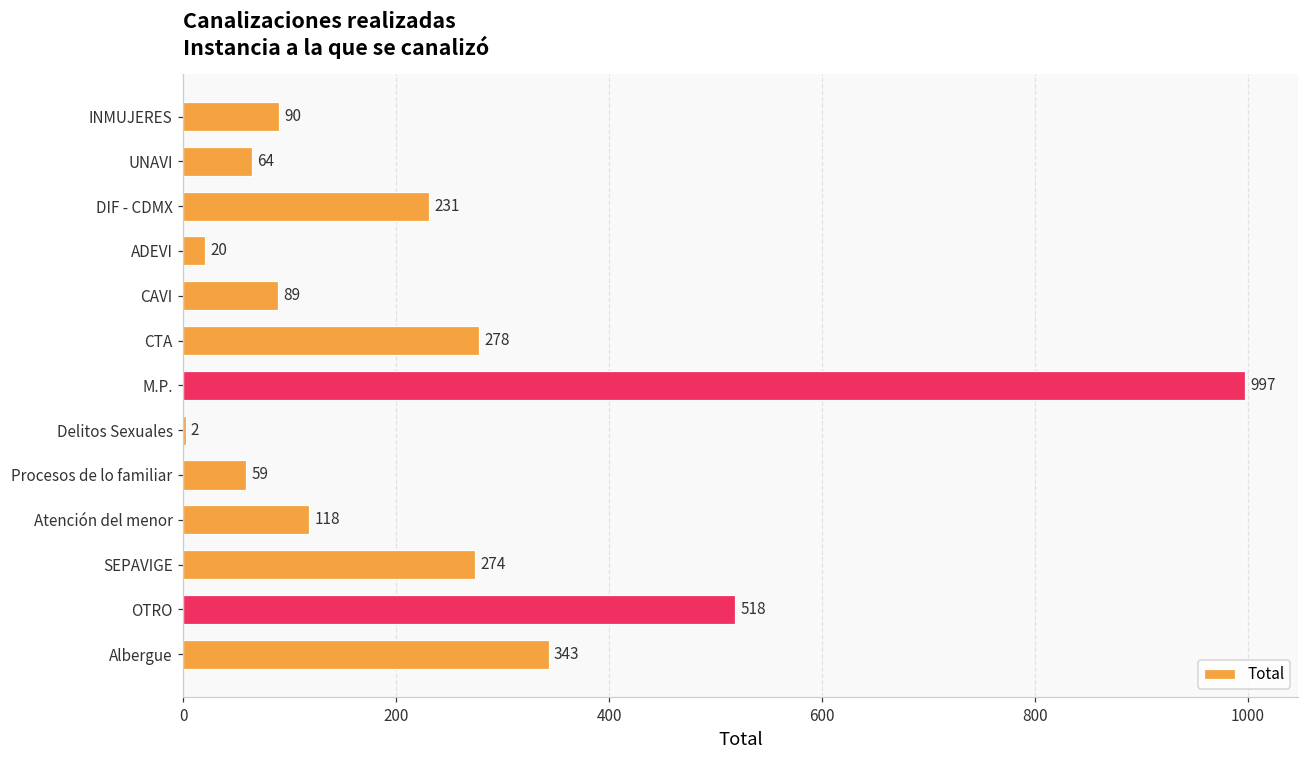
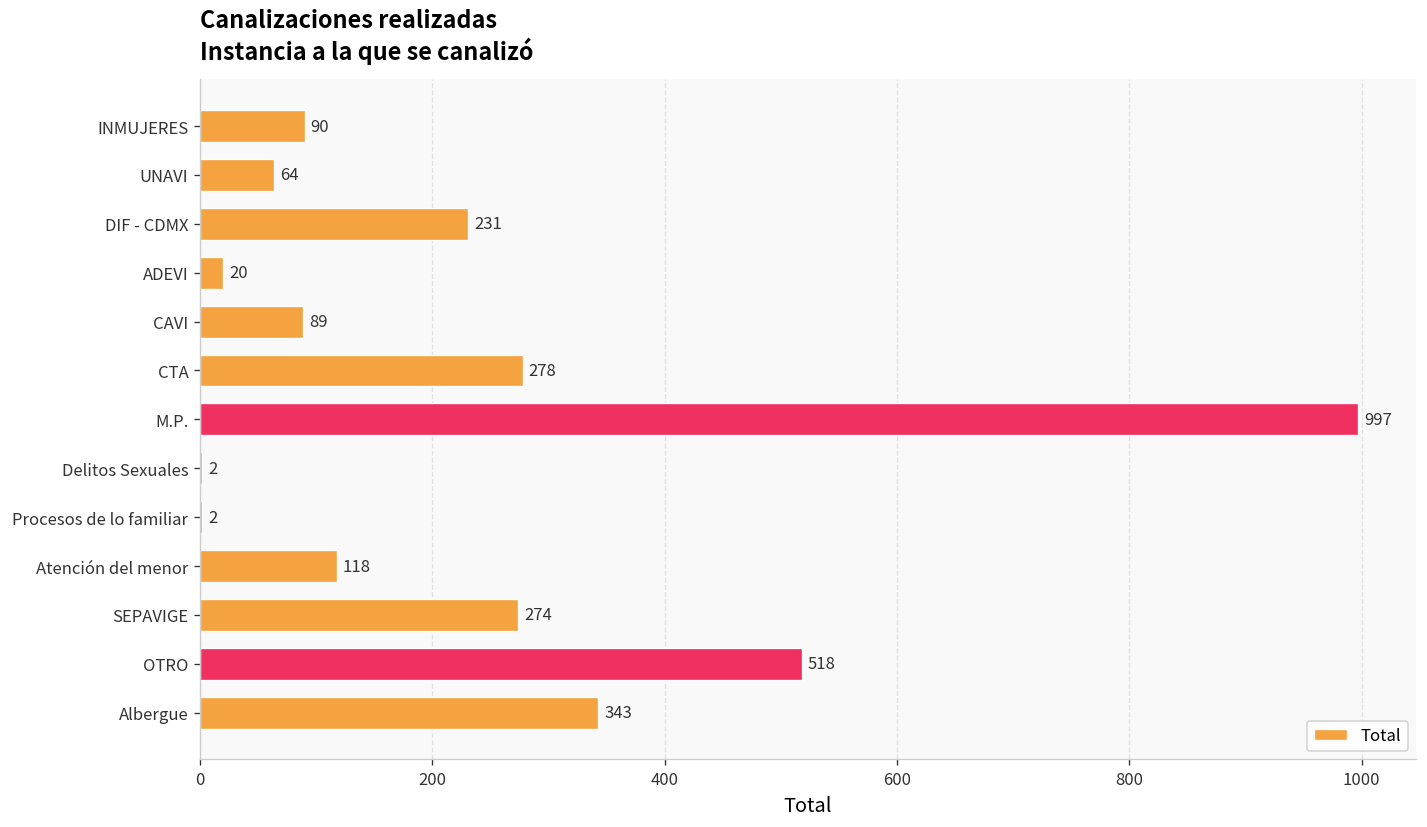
Procesos de lo familiar: 59 -> 2
